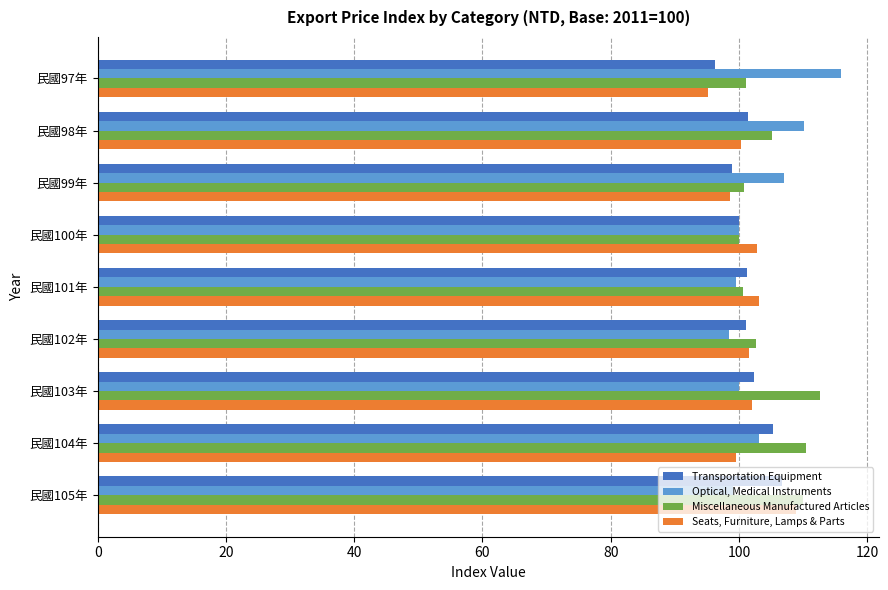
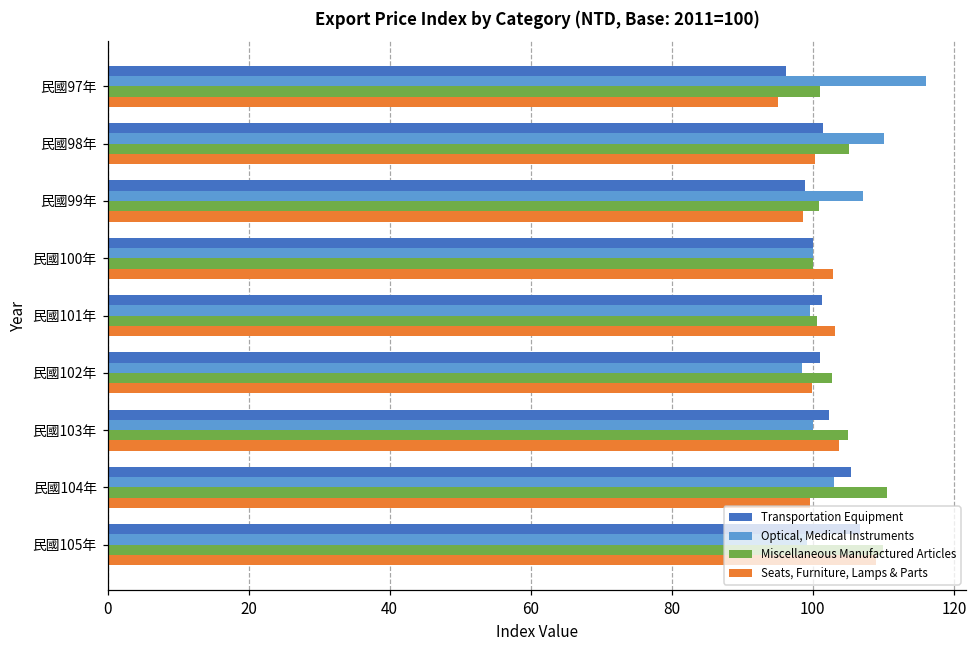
Seats, Furniture, Lamps & Parts, 民國102年: 102 -> 100
Miscellaneous Manufactured Articles, 民國103年: 113 -> 105
Seats, Furniture, Lamps & Parts, 民國103年: 102 -> 104
